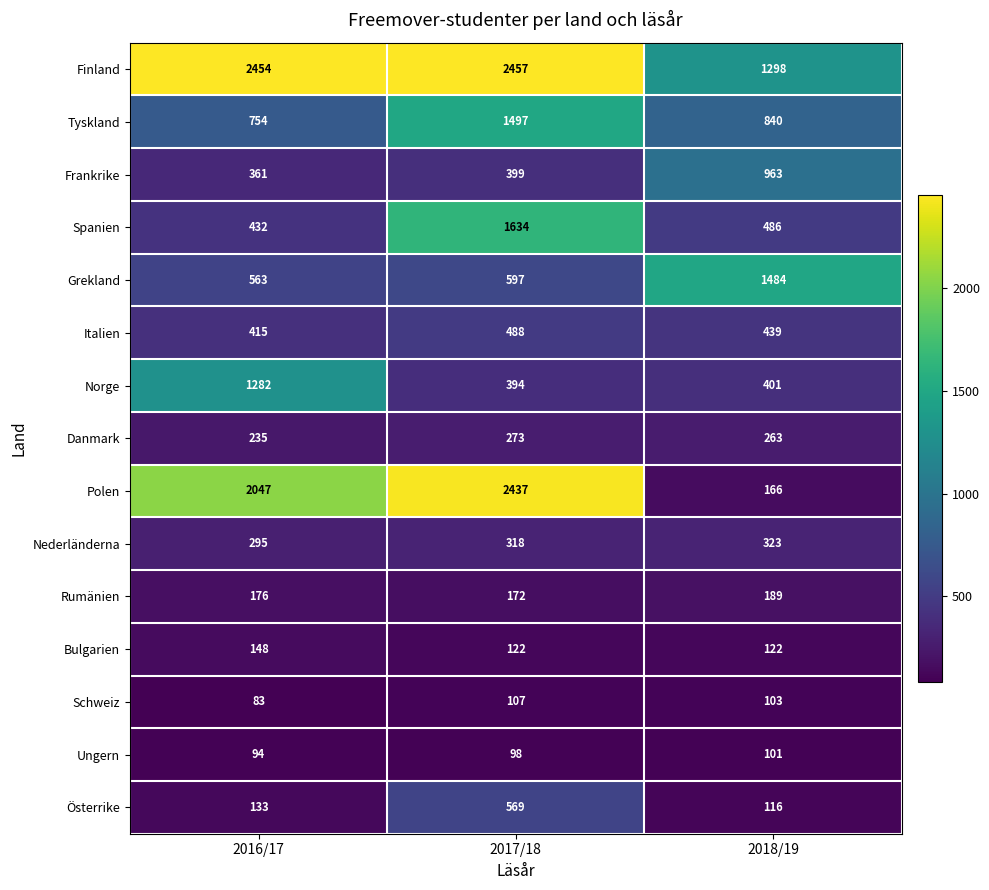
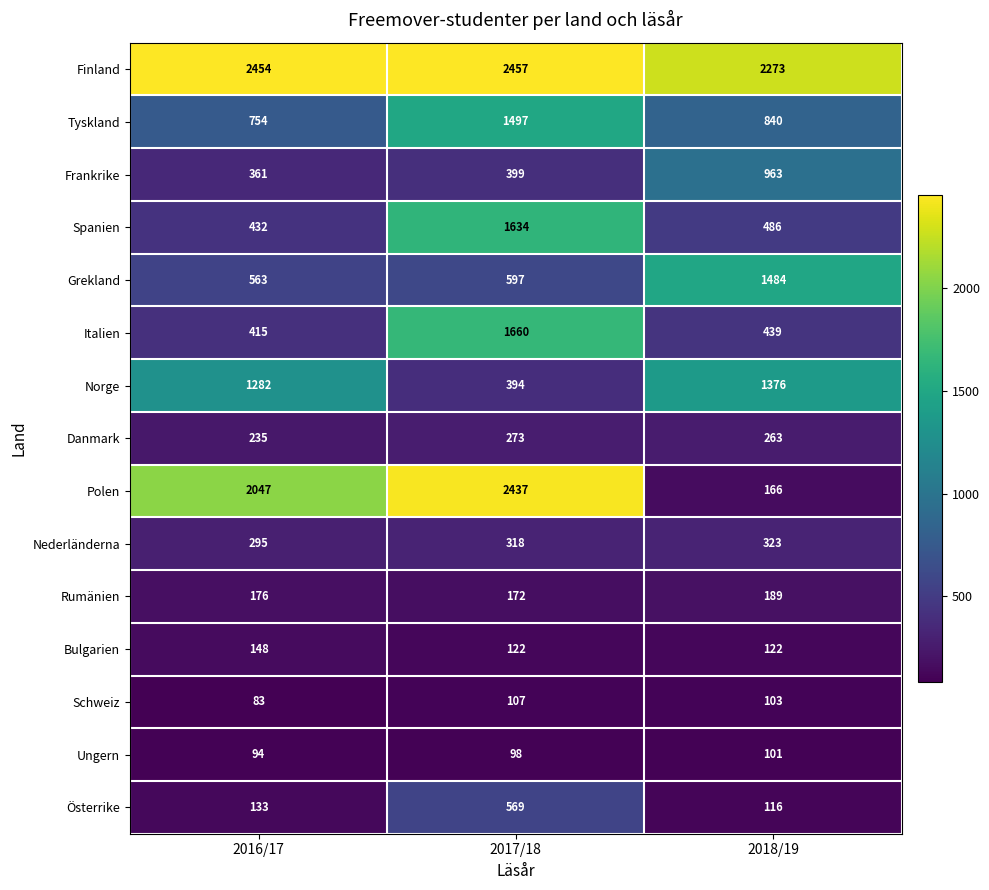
Finland, 2018/19: 1298 -> 2273
Italien, 2017/18: 488 -> 1660
Norge, 2018/19: 401 -> 1376
